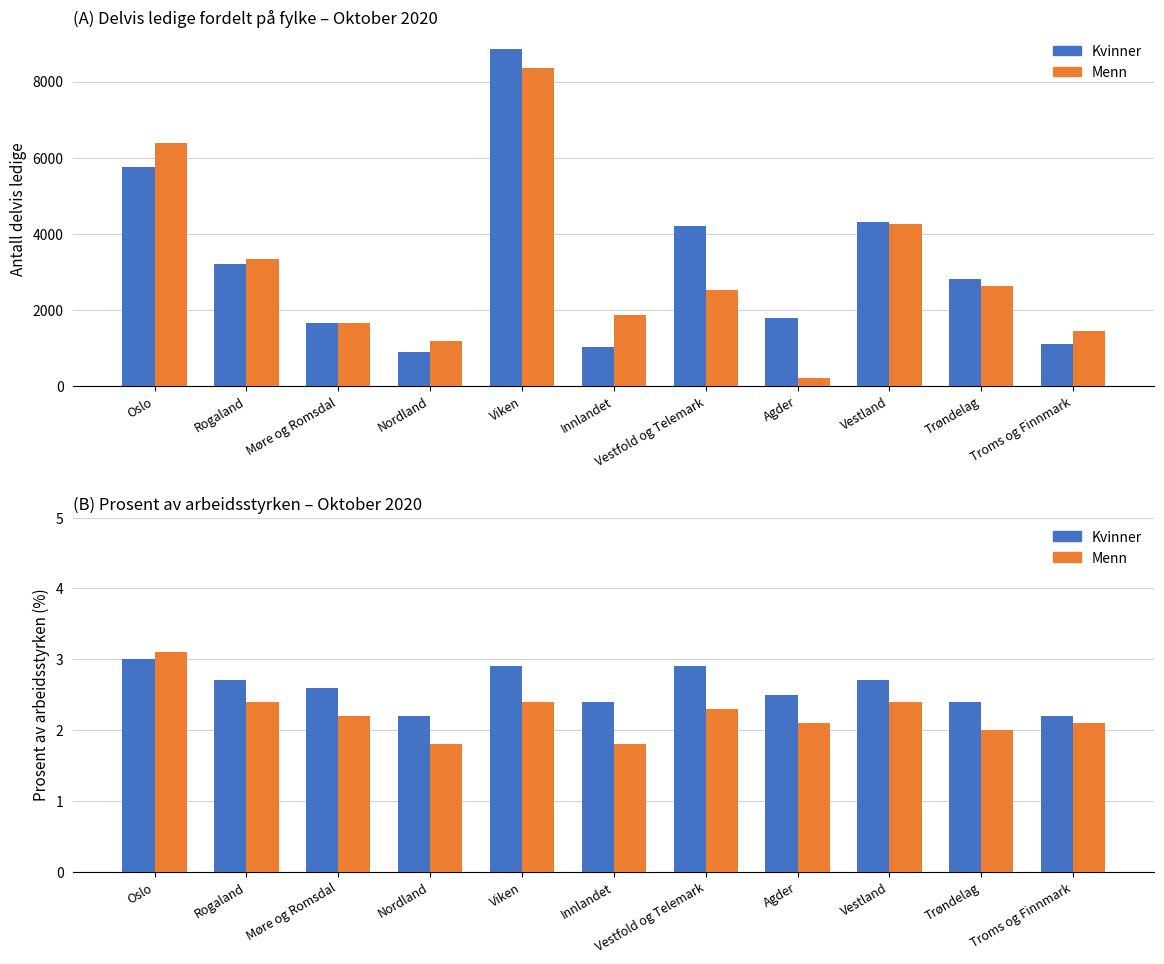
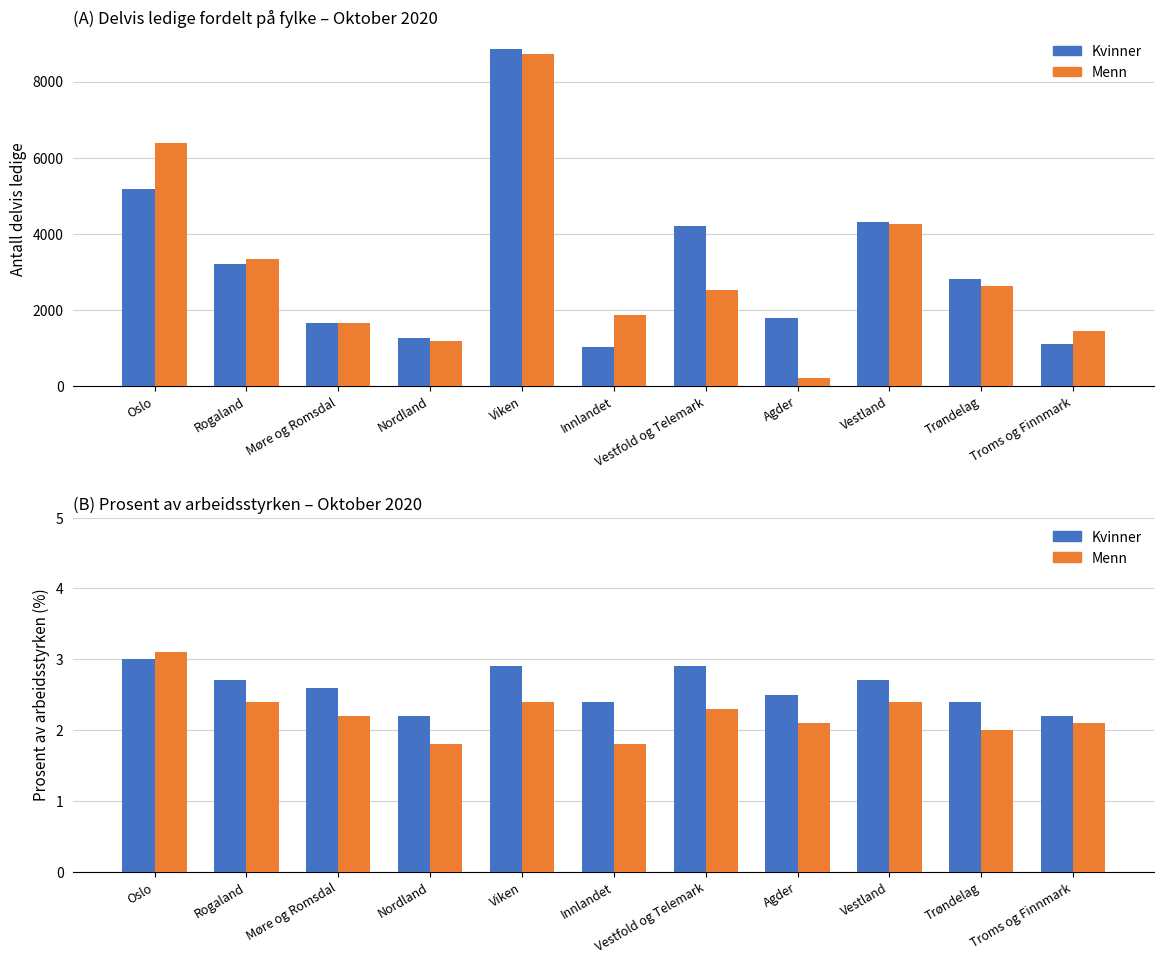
(A) Delvis ledige fordelt på fylke – Oktober 2020, Kvinner, Oslo: 5800 -> 5200
(A) Delvis ledige fordelt på fylke – Oktober 2020, Kvinner, Nordland: 900 -> 1300
(A) Delvis ledige fordelt på fylke – Oktober 2020, Menn, Viken: 8400 -> 8700
